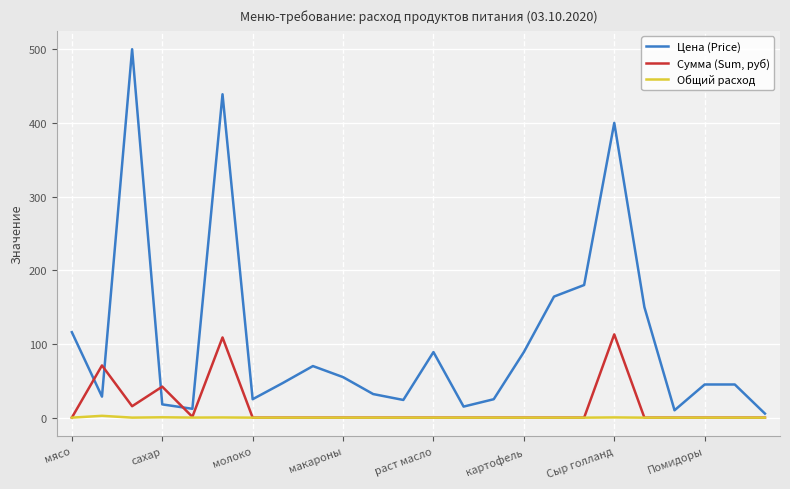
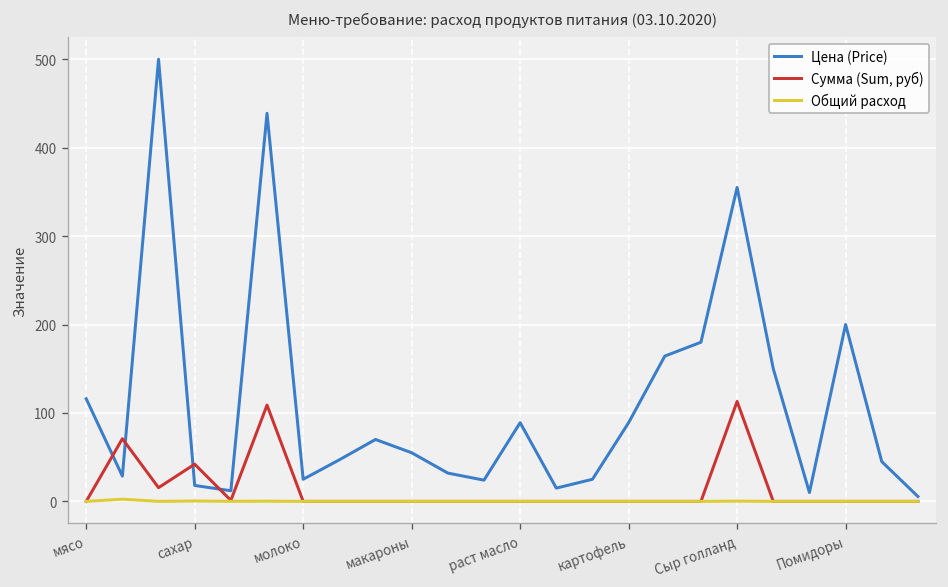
Цена (Price), Сыр голланд: 400 -> 360
Цена (Price), Помидоры: 50 -> 200
